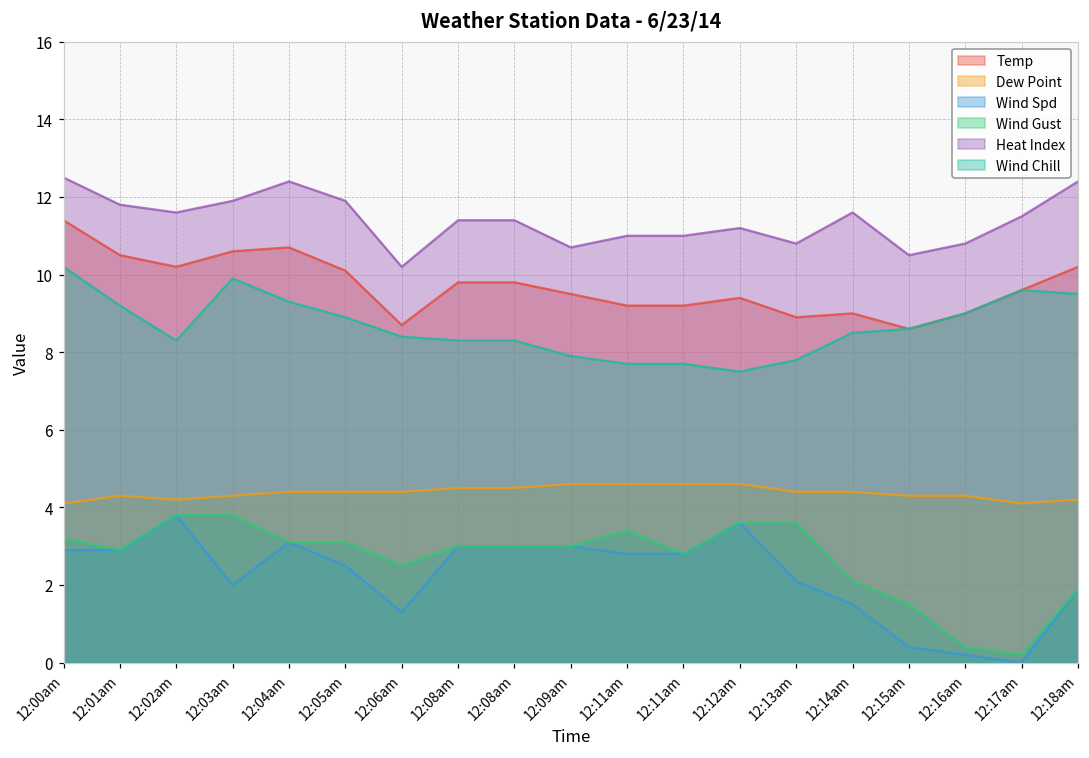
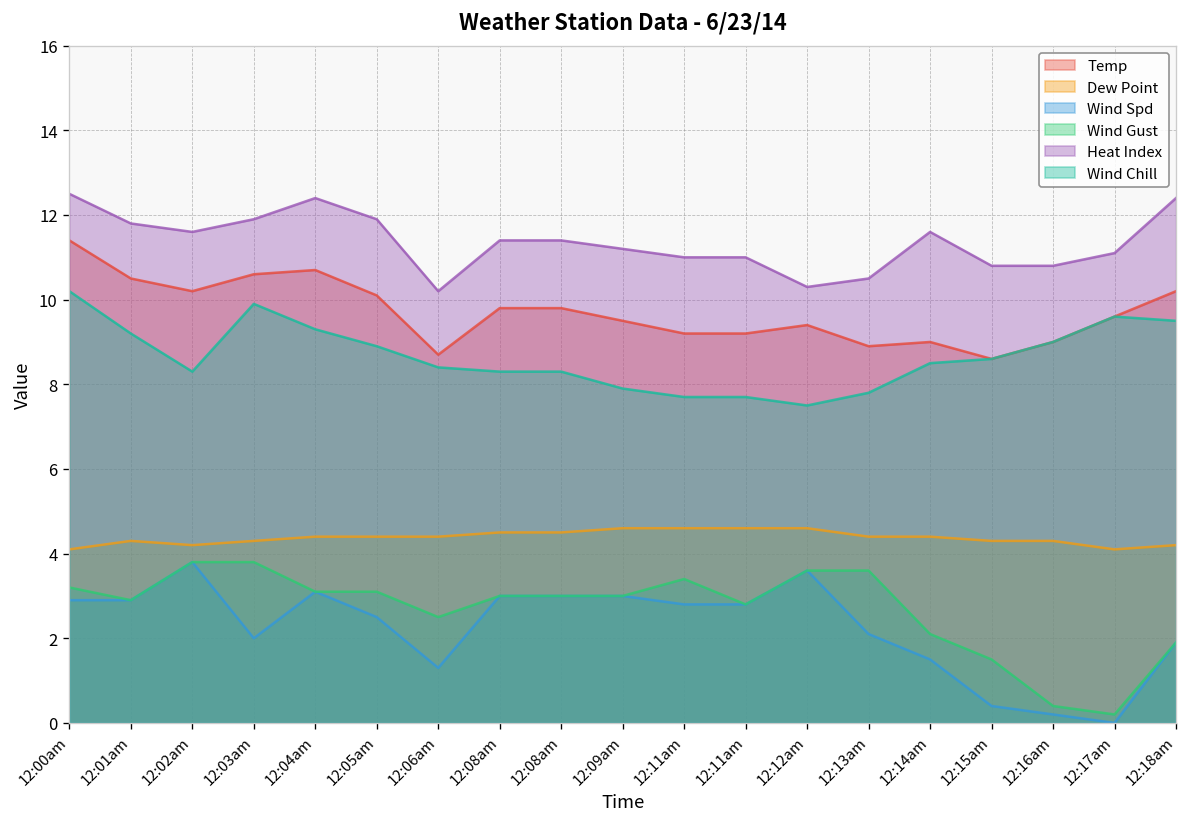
Heat Index, 12:09am: 10.7 -> 11.2
Heat Index, 12:12am: 11.2 -> 10.3
Heat Index, 12:13am: 10.8 -> 10.5
Heat Index, 12:15am: 10.5 -> 10.8
Heat Index, 12:17am: 11.5 -> 11.1
